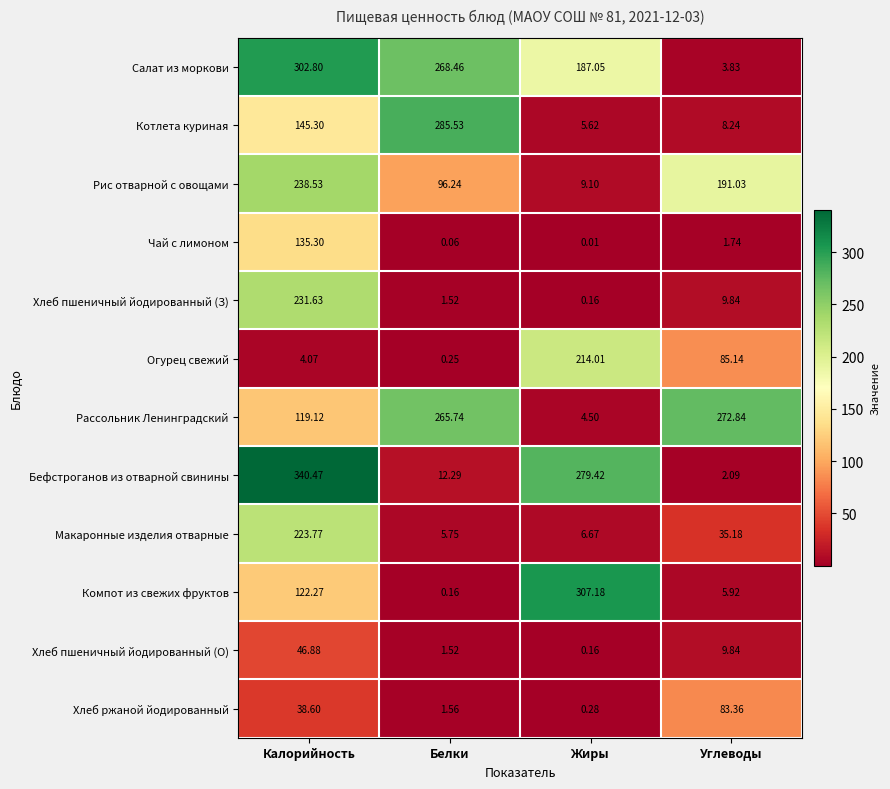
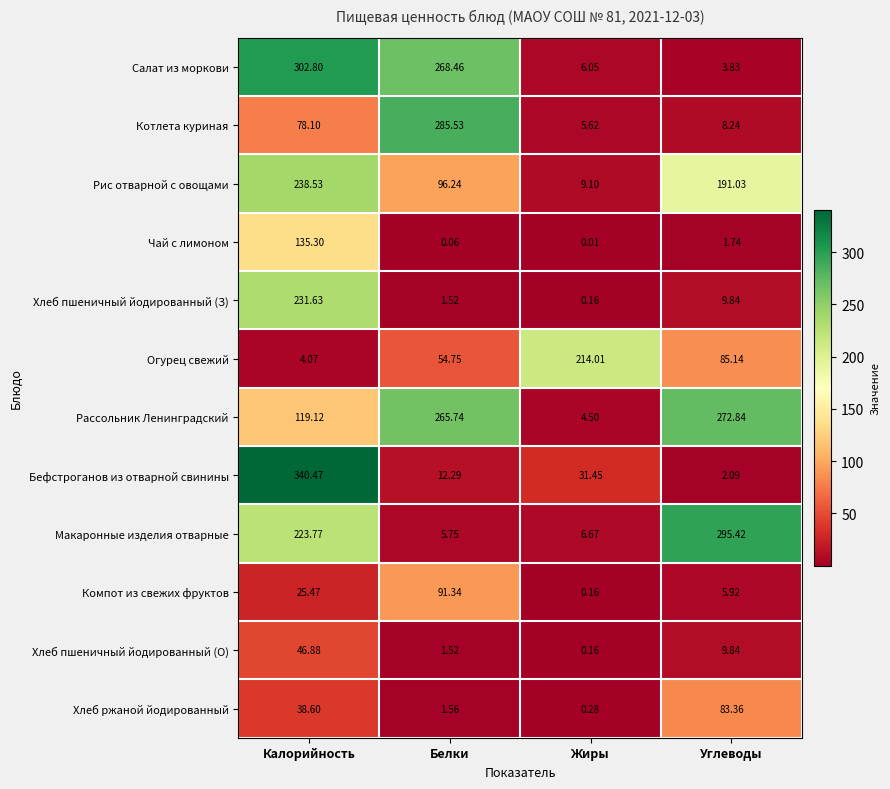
Салат из моркови, Жиры: 187.05 -> 6.05
Котлета куриная, Калорийность: 145.30 -> 78.10
Огурец свежий, Белки: 0.25 -> 54.75
Бефстроганов из отварной свинины, Жиры: 279.42 -> 31.45
Макаронные изделия отварные, Углеводы: 35.18 -> 295.42
Компот из свежих фруктов, Калорийность: 122.27 -> 25.47
Компот из свежих фруктов, Белки: 0.16 -> 91.34
Компот из свежих фруктов, Жиры: 307.18 -> 0.16
